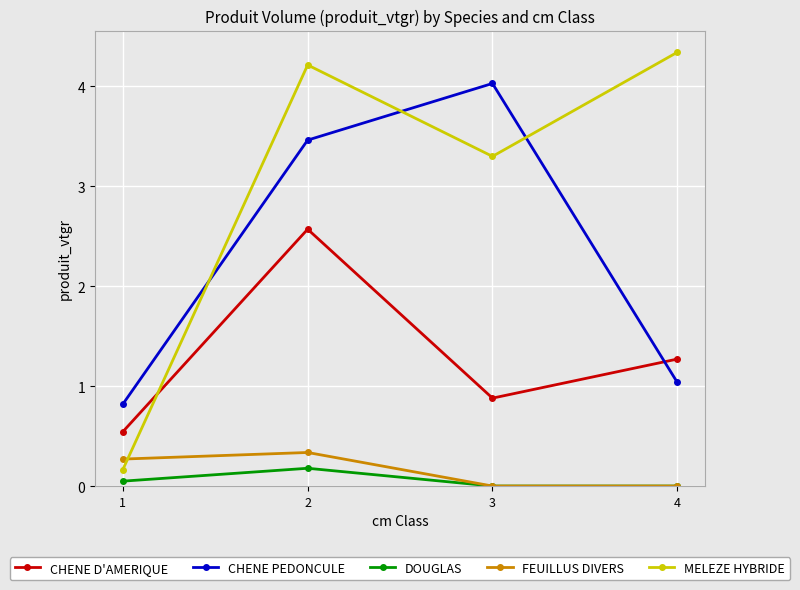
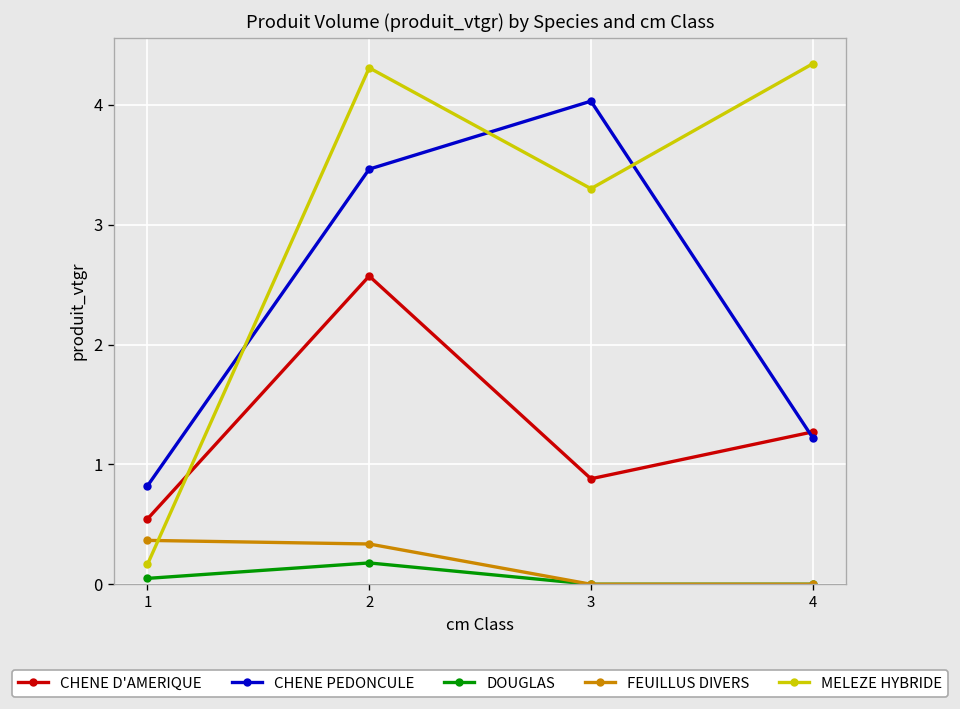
FEUILLUS DIVERS, 1: 0.3 -> 0.4
MELEZE HYBRIDE, 2: 4.2 -> 4.3
CHENE PEDONCULE, 4: 1.0 -> 1.2
